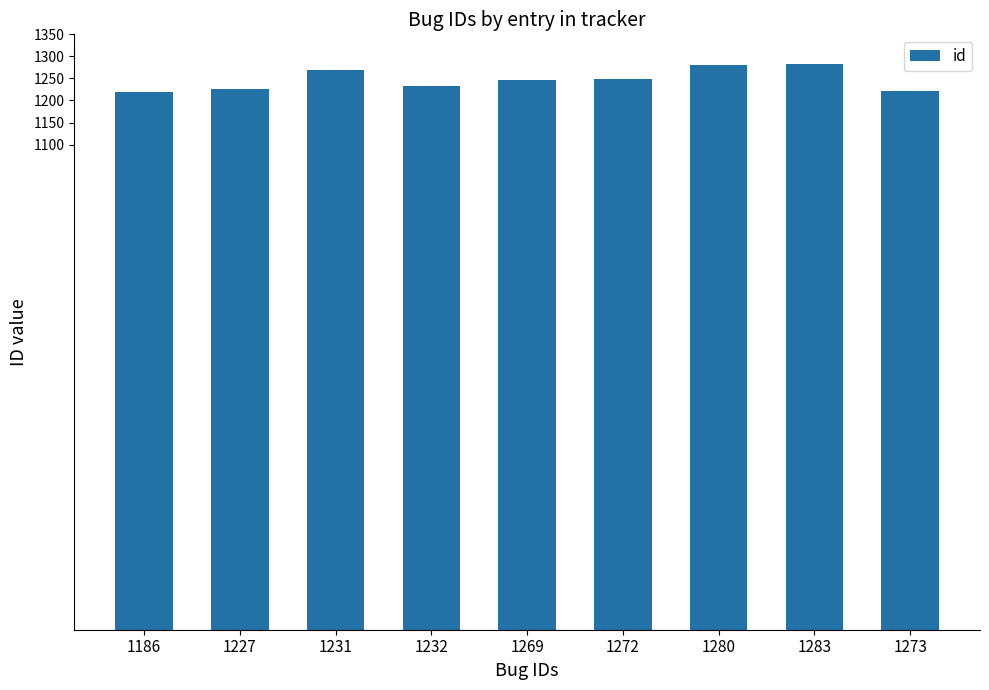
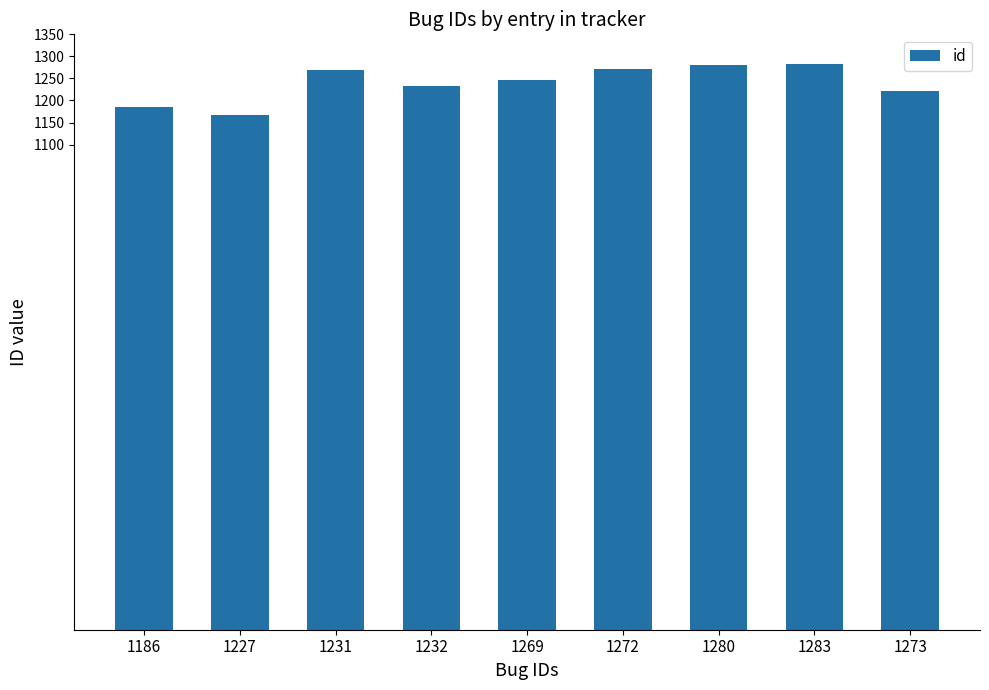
1186: 1220 -> 1190
1227: 1230 -> 1170
1272: 1250 -> 1270
